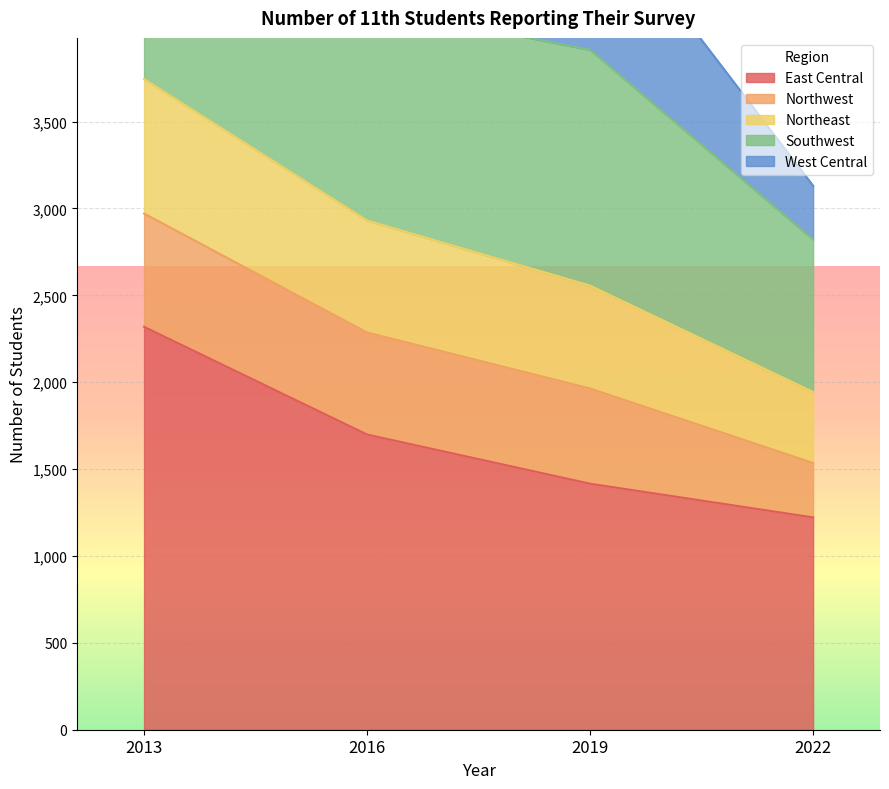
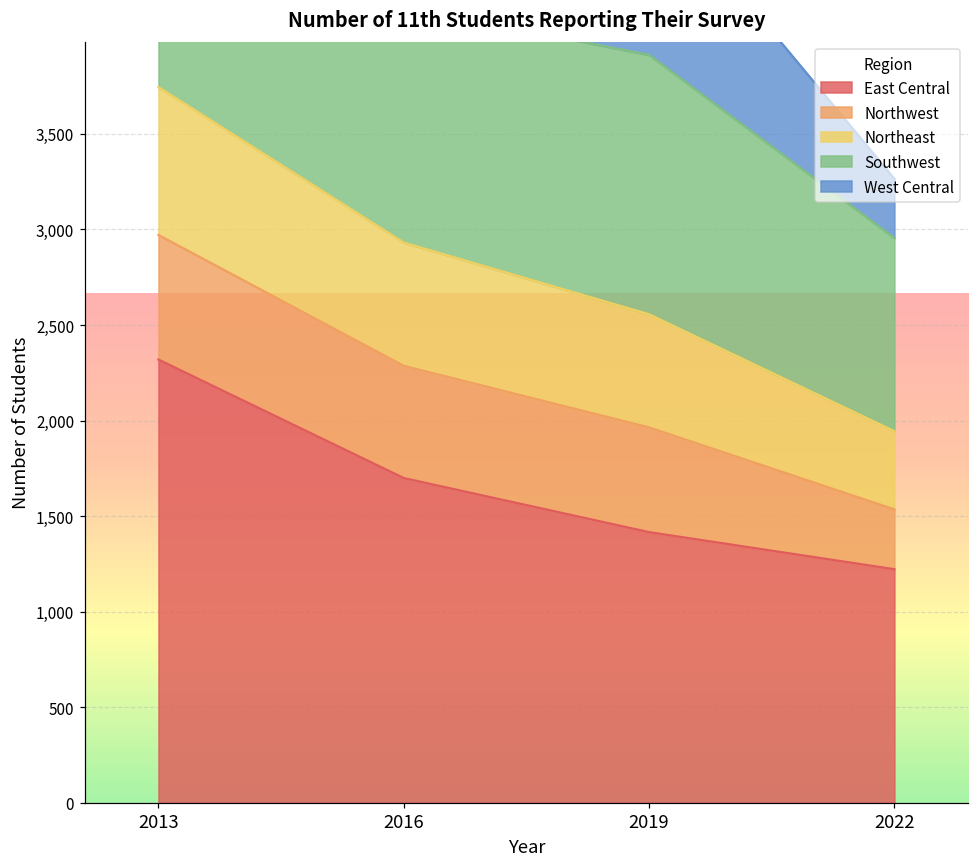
Southwest, 2022: 880 -> 1,010
